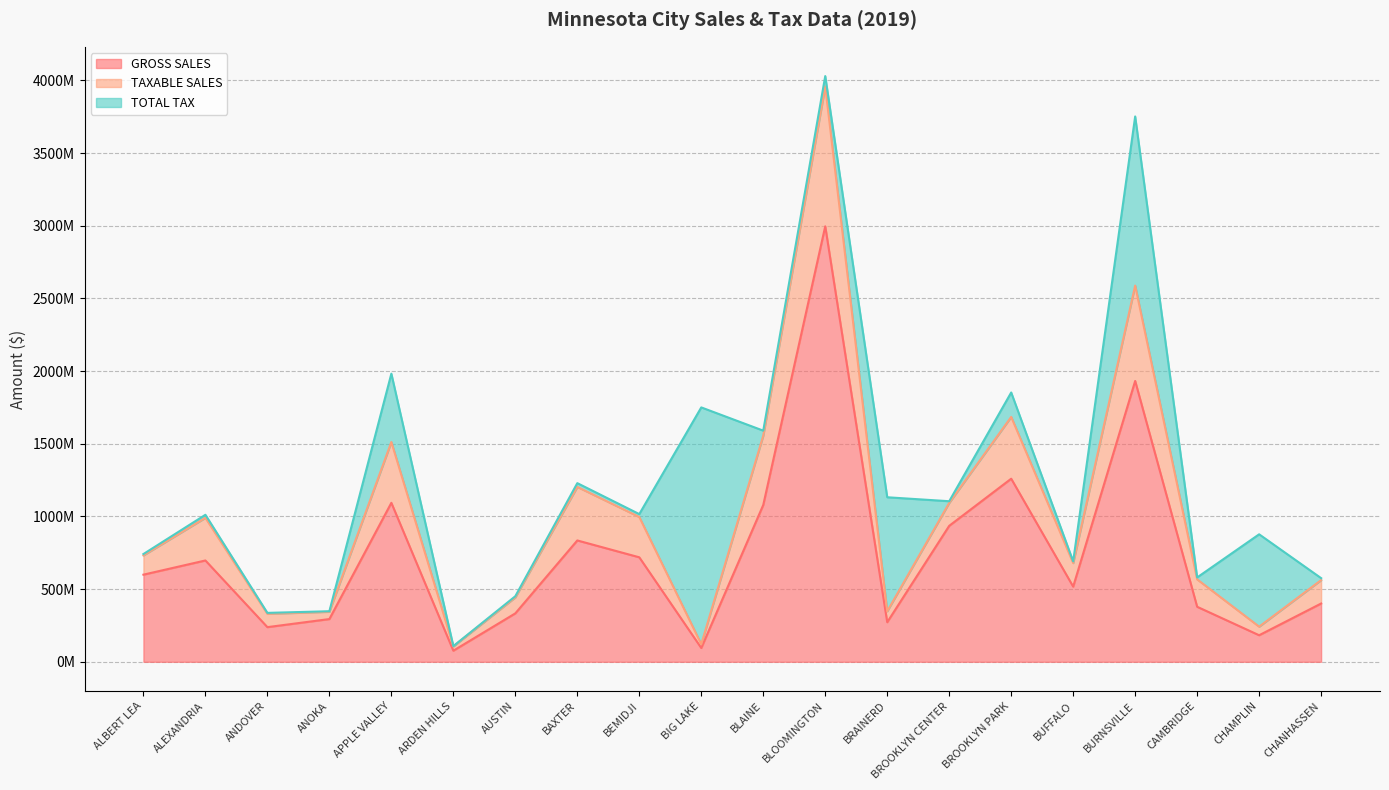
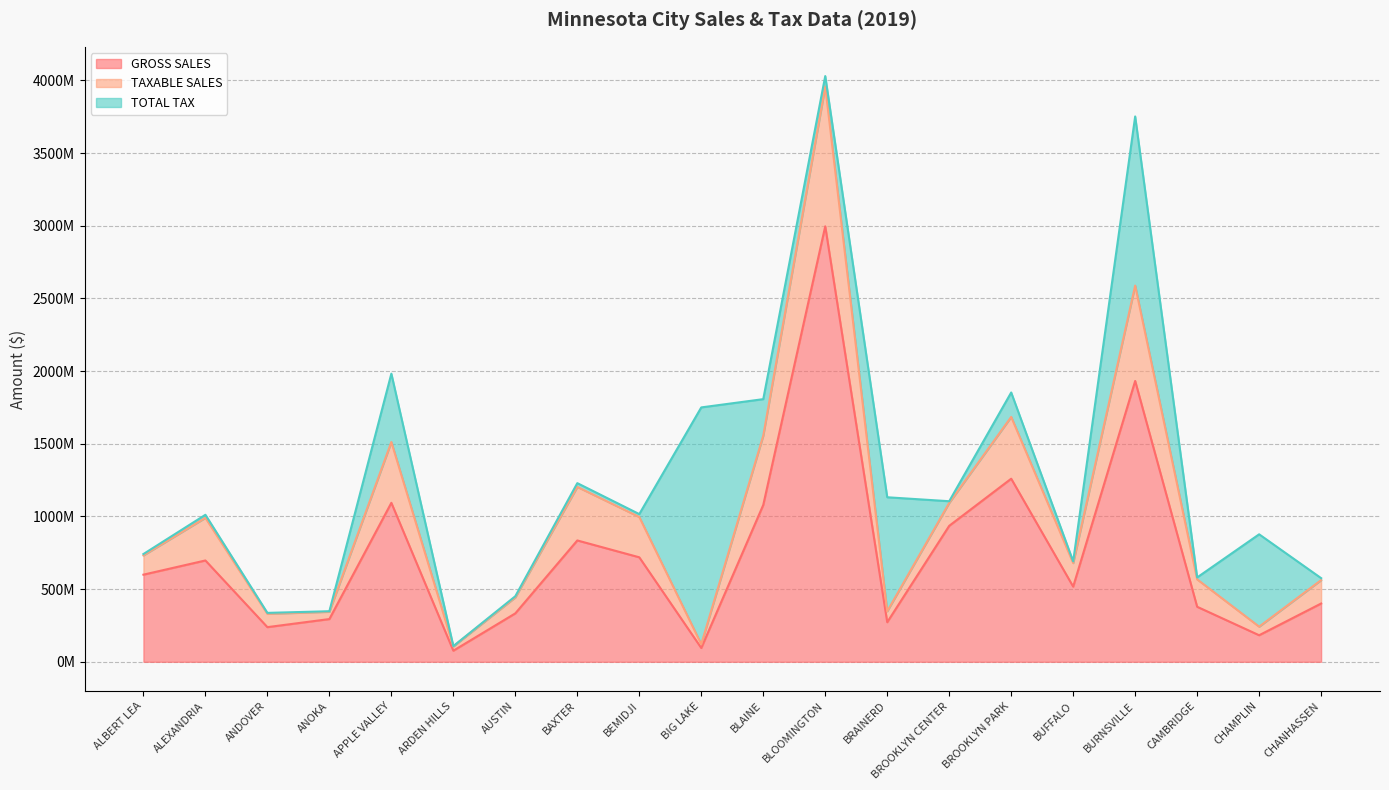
TOTAL TAX, BLAINE: 30000000 -> 250000000
